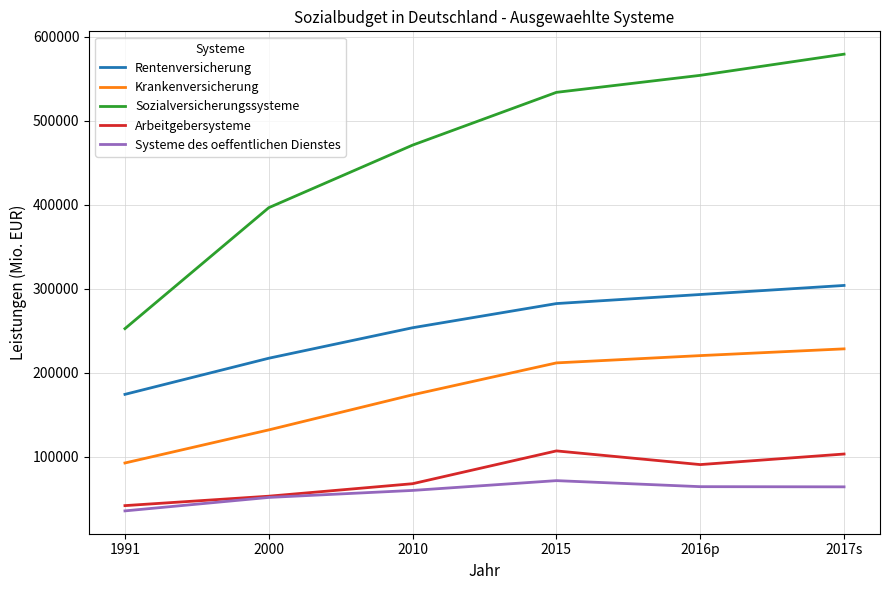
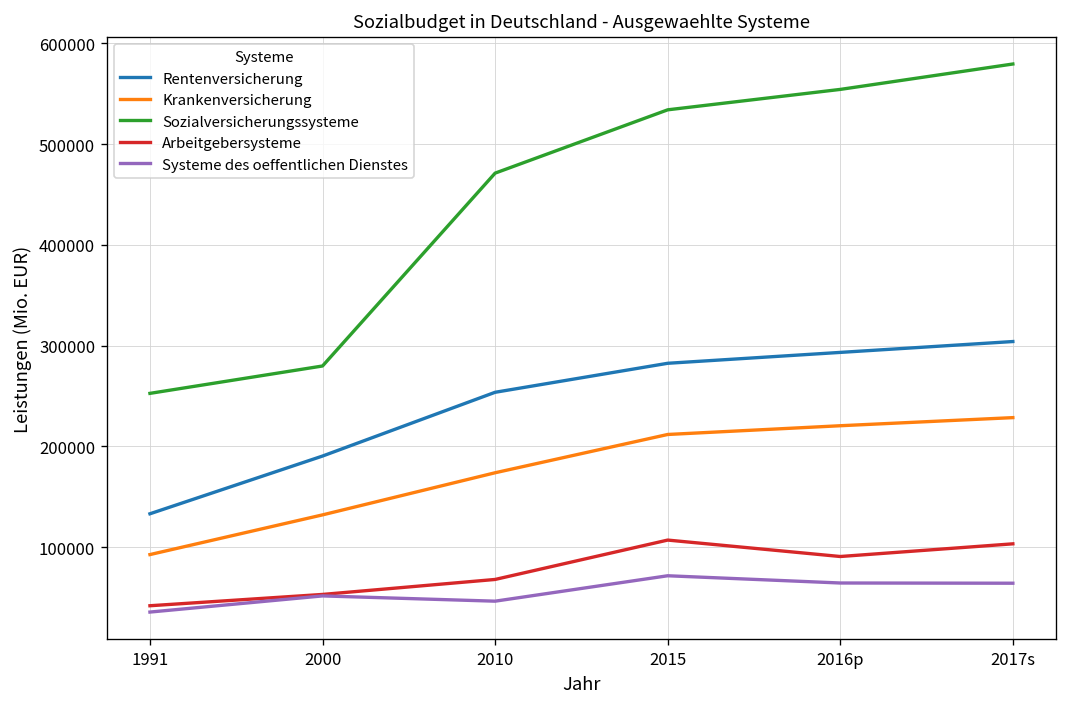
Rentenversicherung, 1991: 170000 -> 130000
Rentenversicherung, 2000: 220000 -> 190000
Sozialversicherungssysteme, 2000: 400000 -> 280000
Systeme des oeffentlichen Dienstes, 2010: 60000 -> 50000
